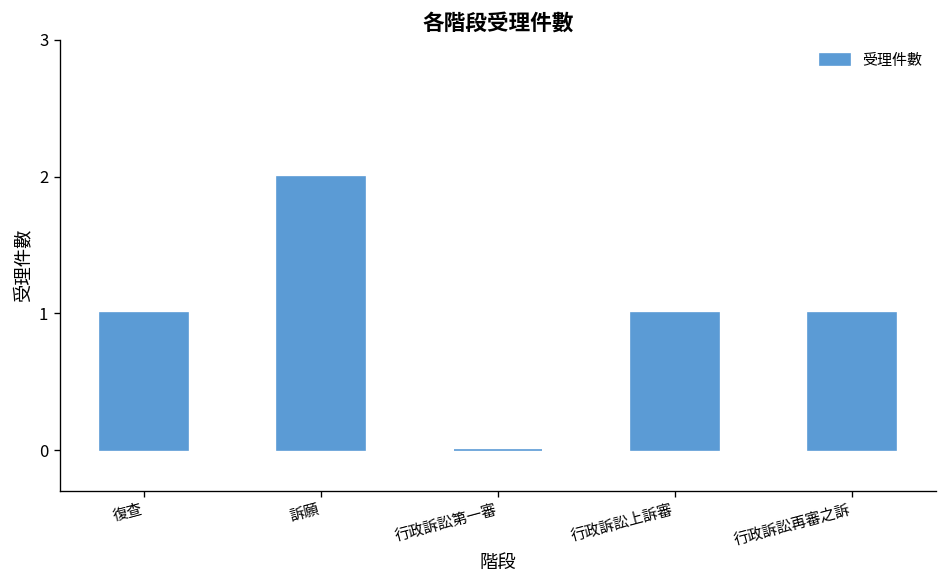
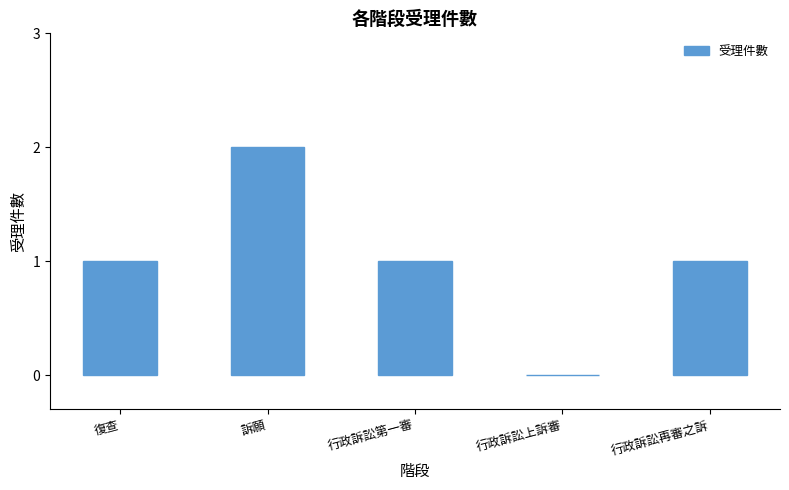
行政訴訟第一審: 0 -> 1
行政訴訟上訴審: 1 -> 0
